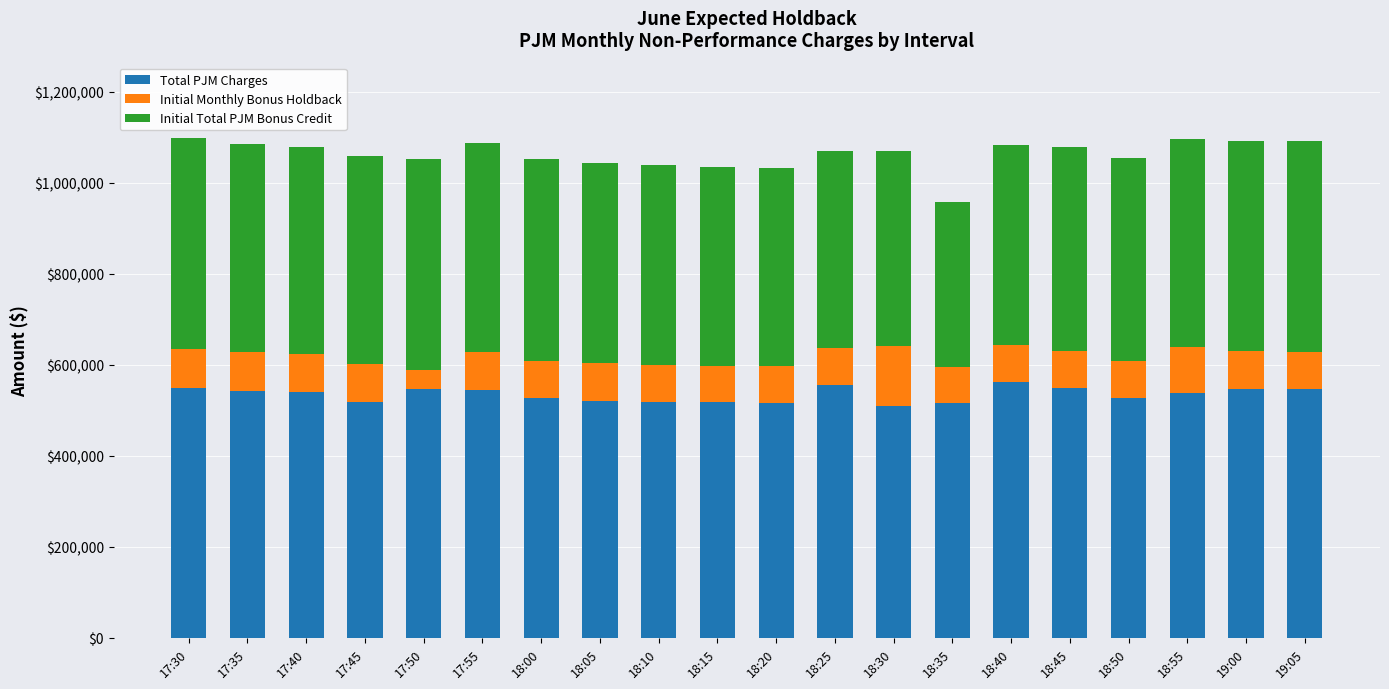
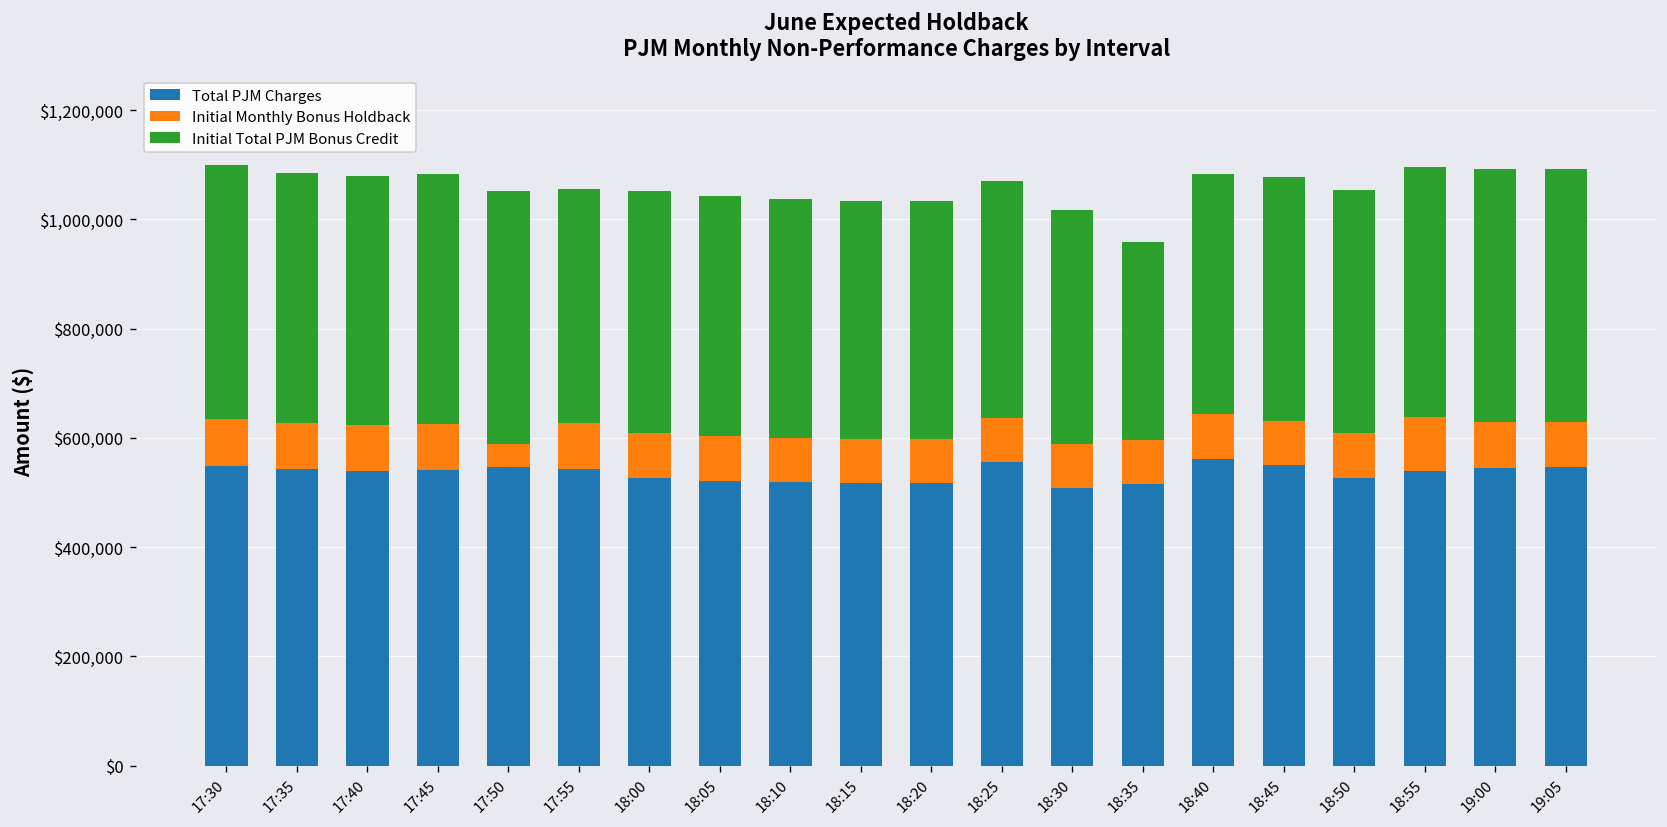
Total PJM Charges, 17:45: $520,000 -> $540,000
Initial Total PJM Bonus Credit, 17:55: $460,000 -> $430,000
Initial Monthly Bonus Holdback, 18:30: $130,000 -> $80,000
